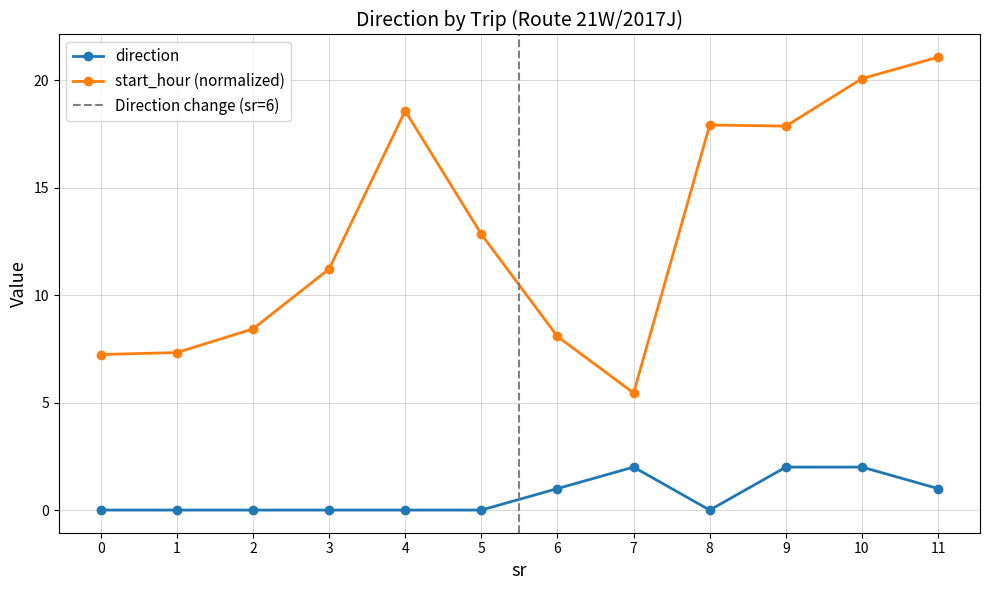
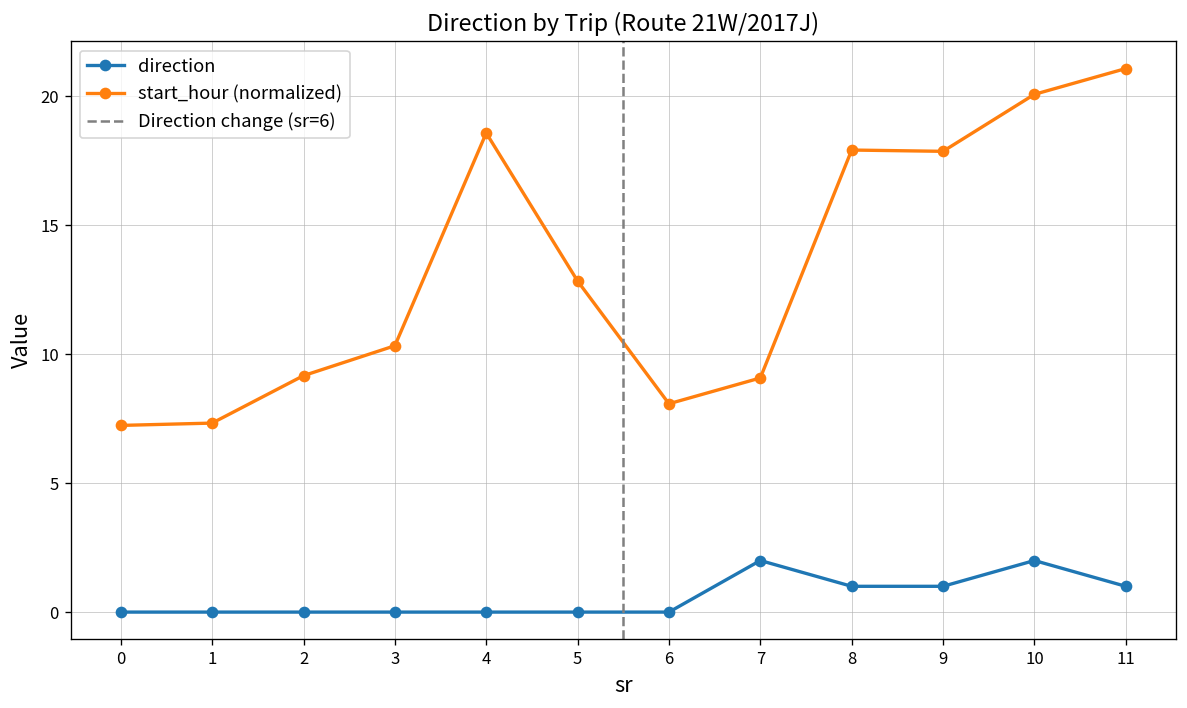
start_hour (normalized), 2: 8.4 -> 9.2
start_hour (normalized), 3: 11.2 -> 10.3
direction, 6: 1 -> 0
start_hour (normalized), 7: 5.5 -> 9.1
direction, 8: 0 -> 1
direction, 9: 2 -> 1
